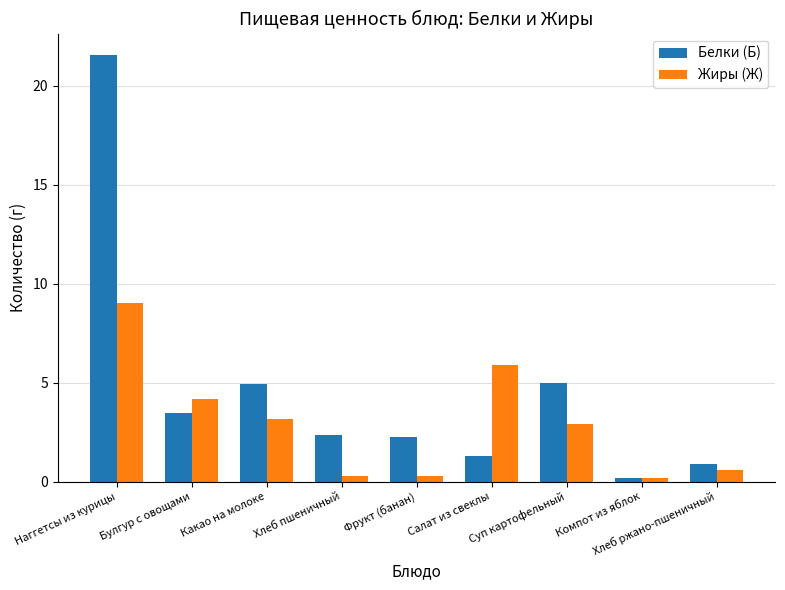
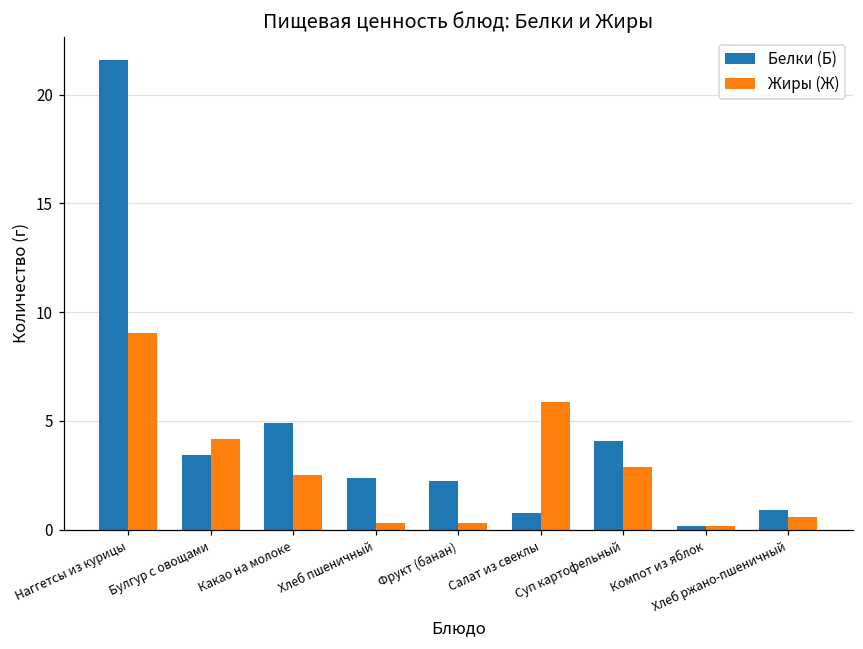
Жиры (Ж), Какао на молоке: 3.2 -> 2.5
Белки (Б), Салат из свеклы: 1.3 -> 0.8
Белки (Б), Суп картофельный: 5.0 -> 4.1
